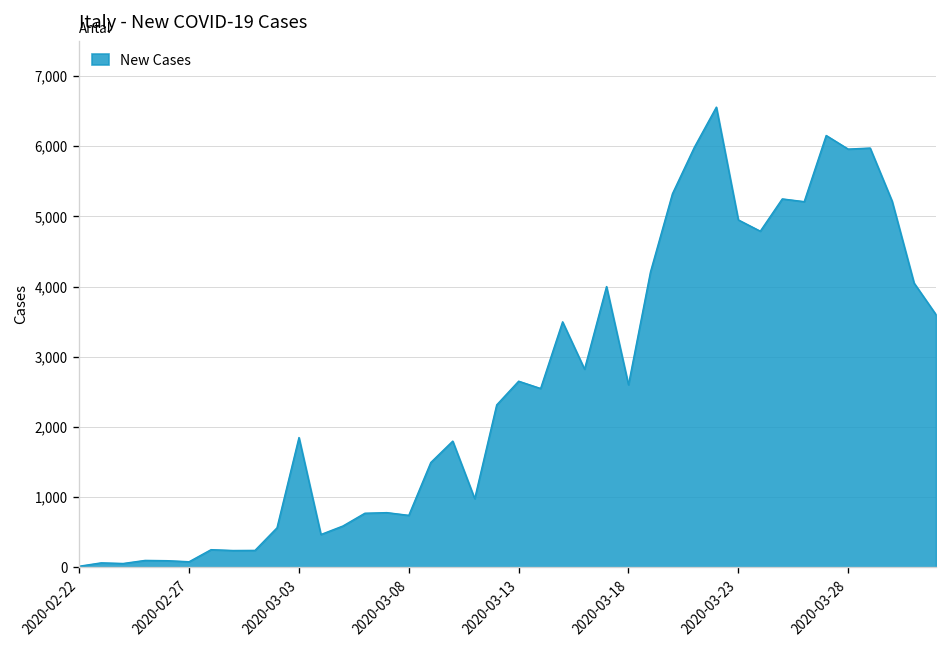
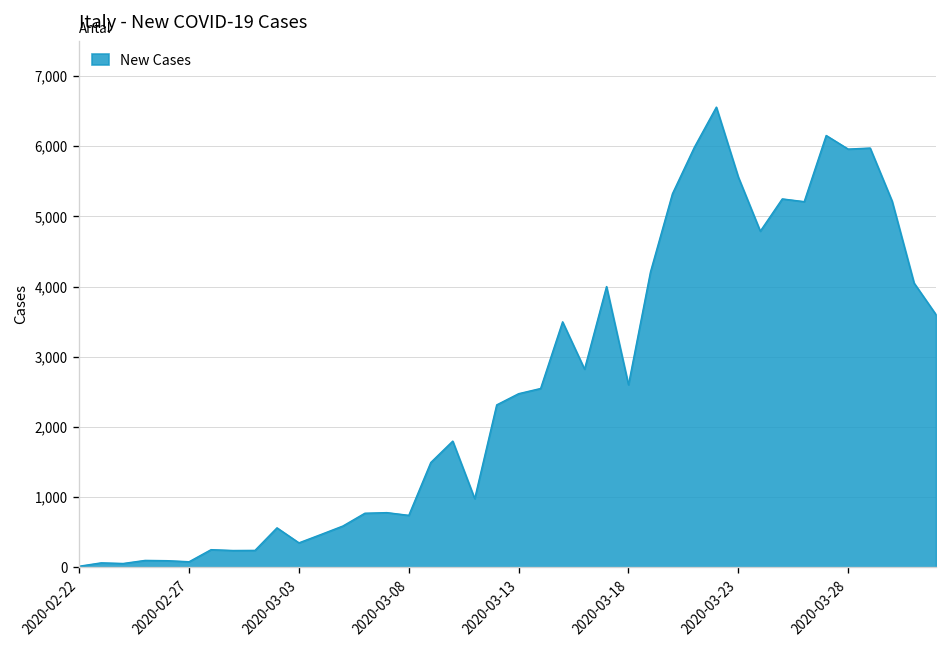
2020-03-03: 1,800 -> 300
2020-03-13: 2,700 -> 2,500
2020-03-23: 5,000 -> 5,600
